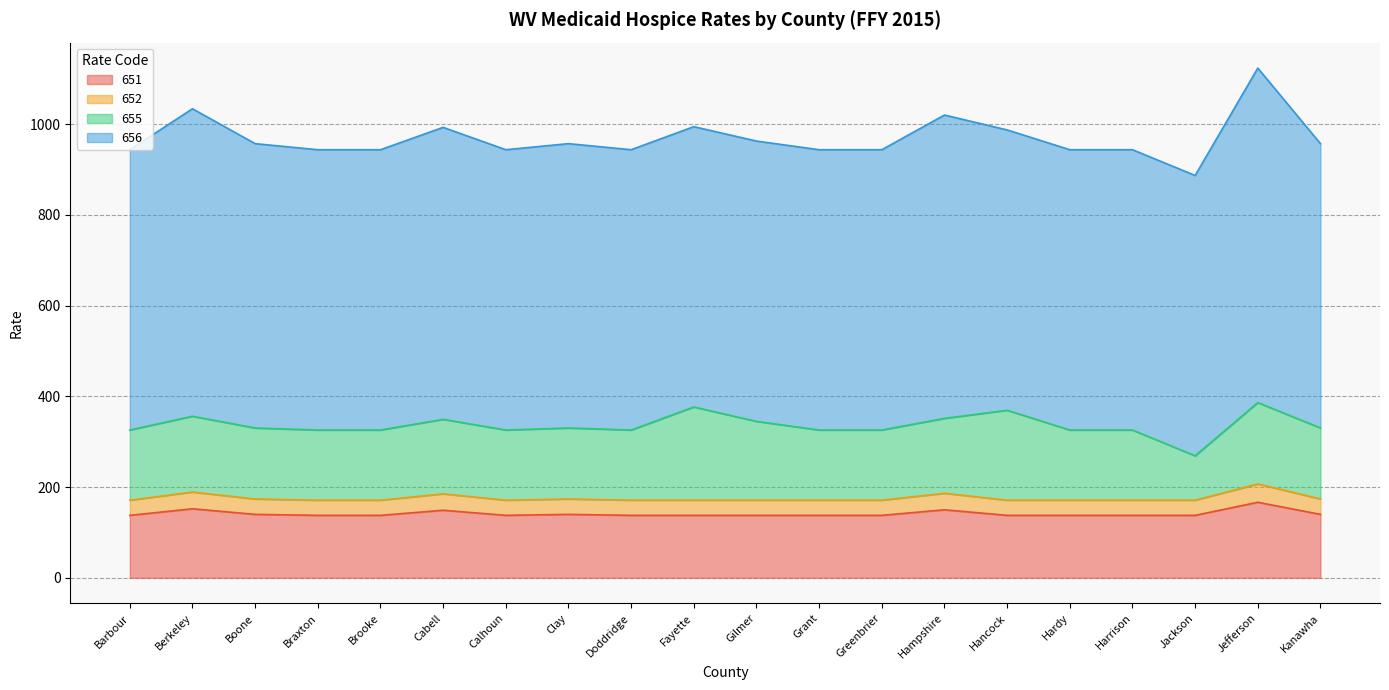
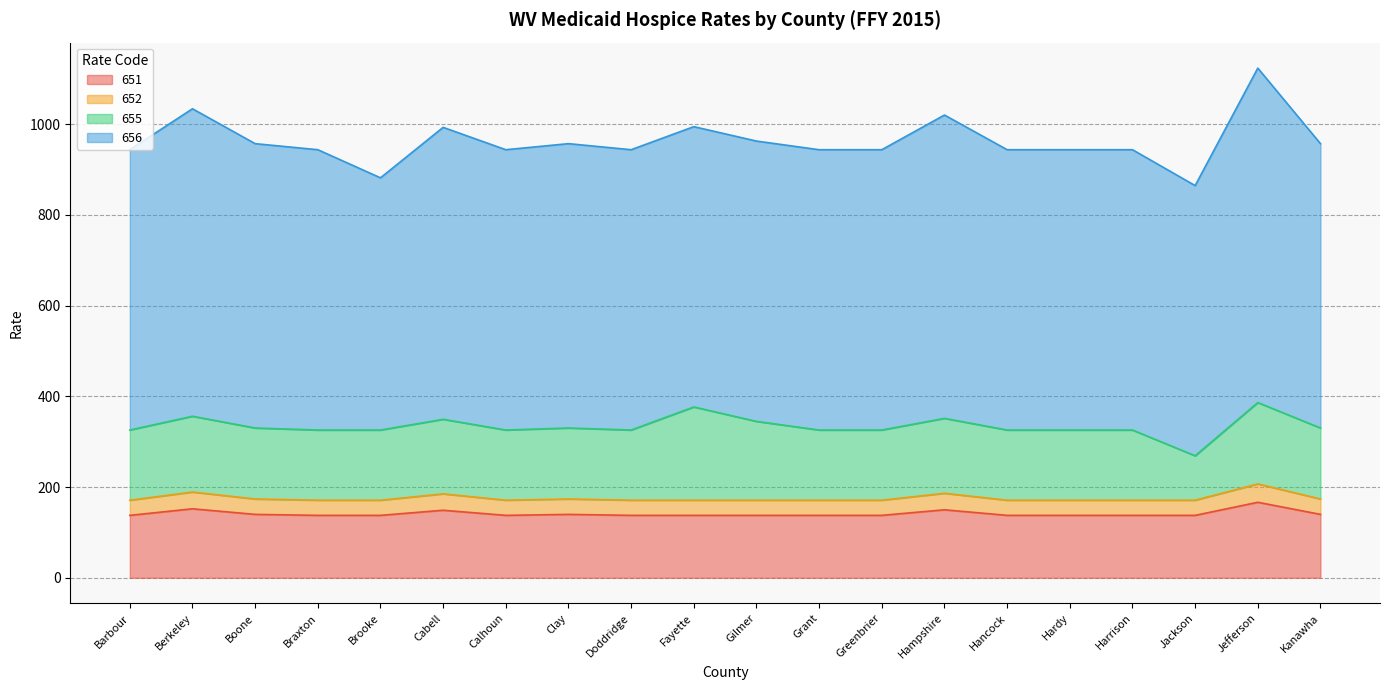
656, Brooke: 620 -> 560
655, Hancock: 200 -> 150
656, Jackson: 620 -> 600
